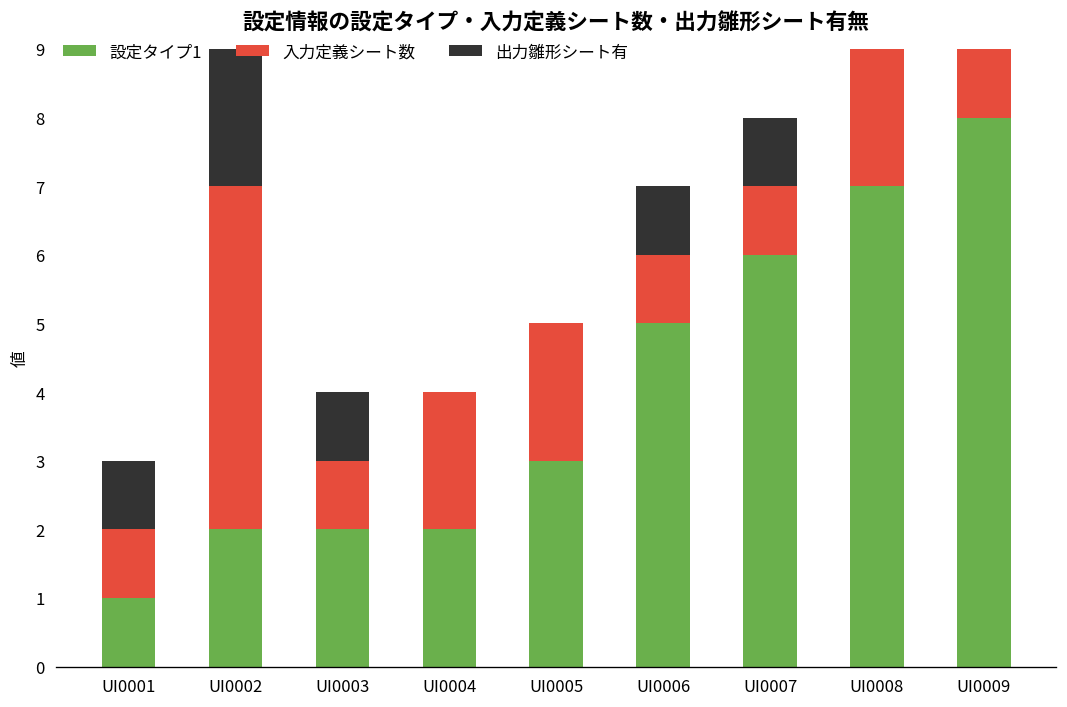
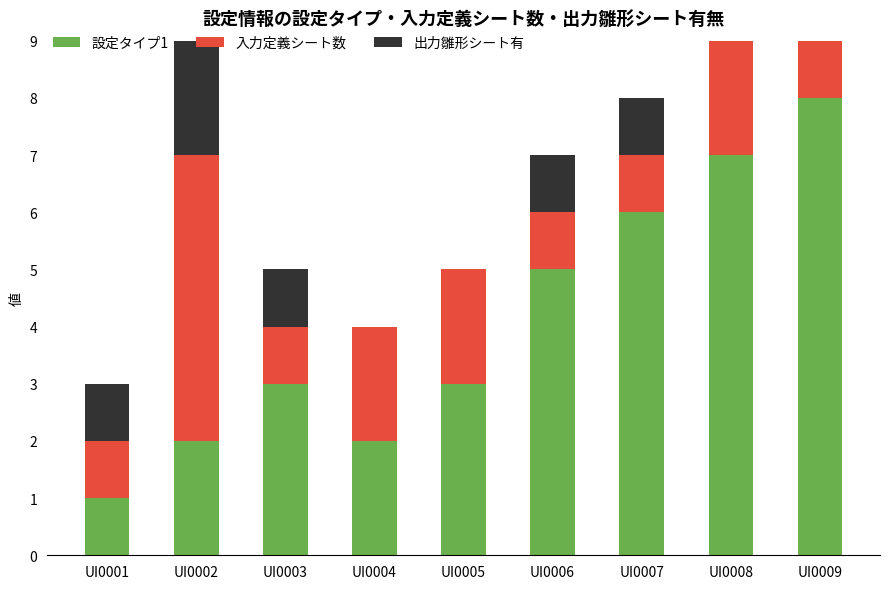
設定タイプ1, UI0003: 2 -> 3
